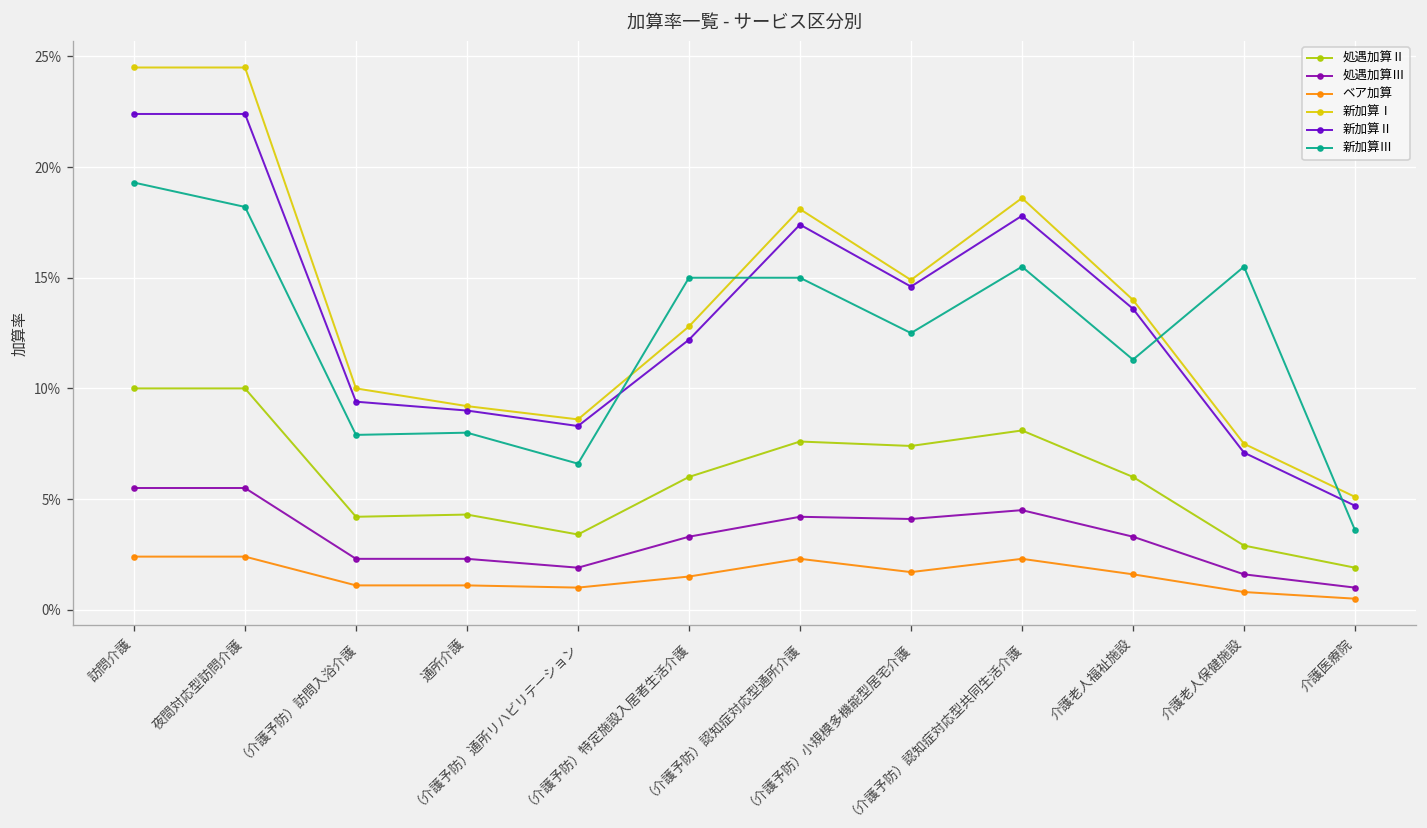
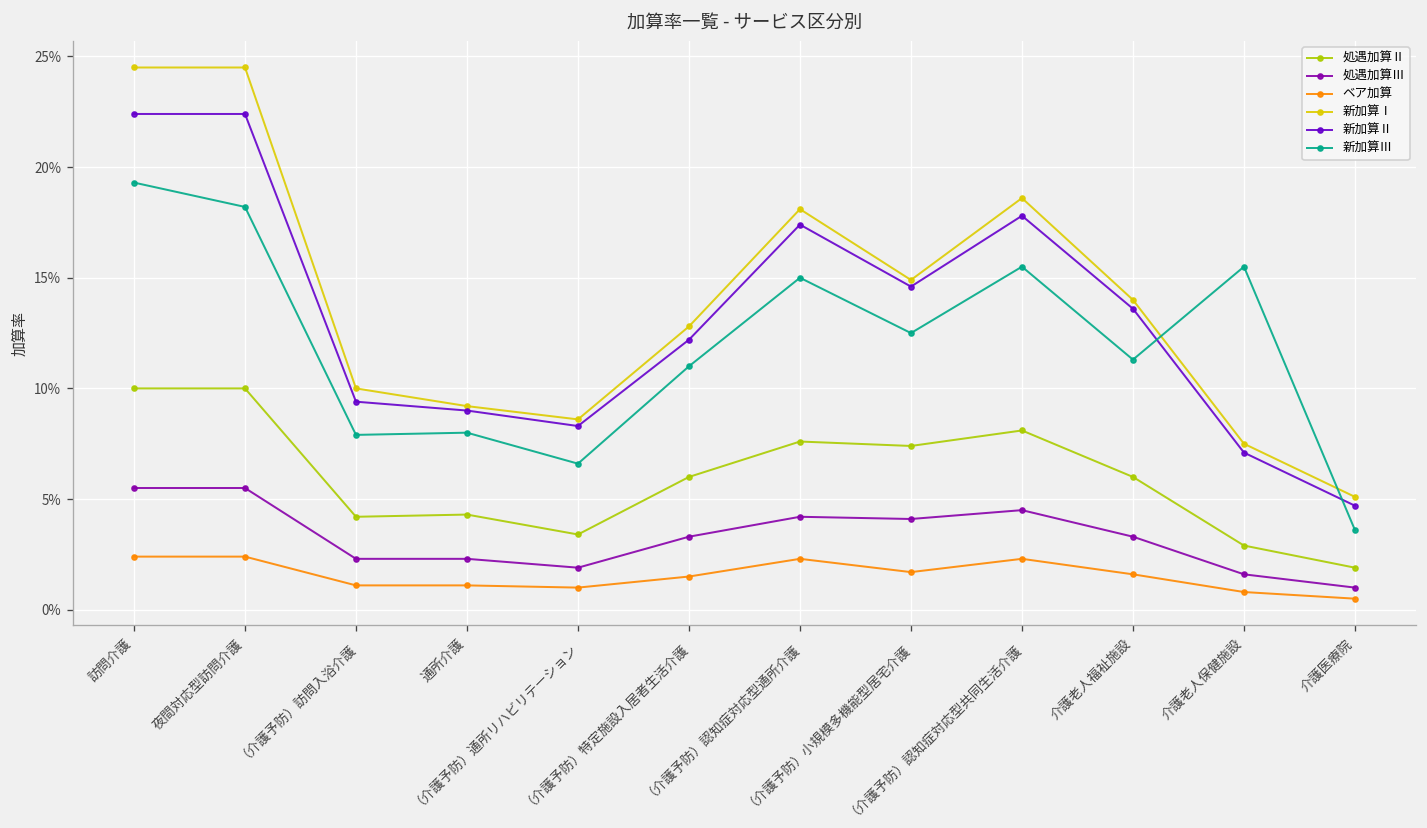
新加算Ⅲ, （介護予防）特定施設入居者生活介護: 15.0% -> 11.0%
